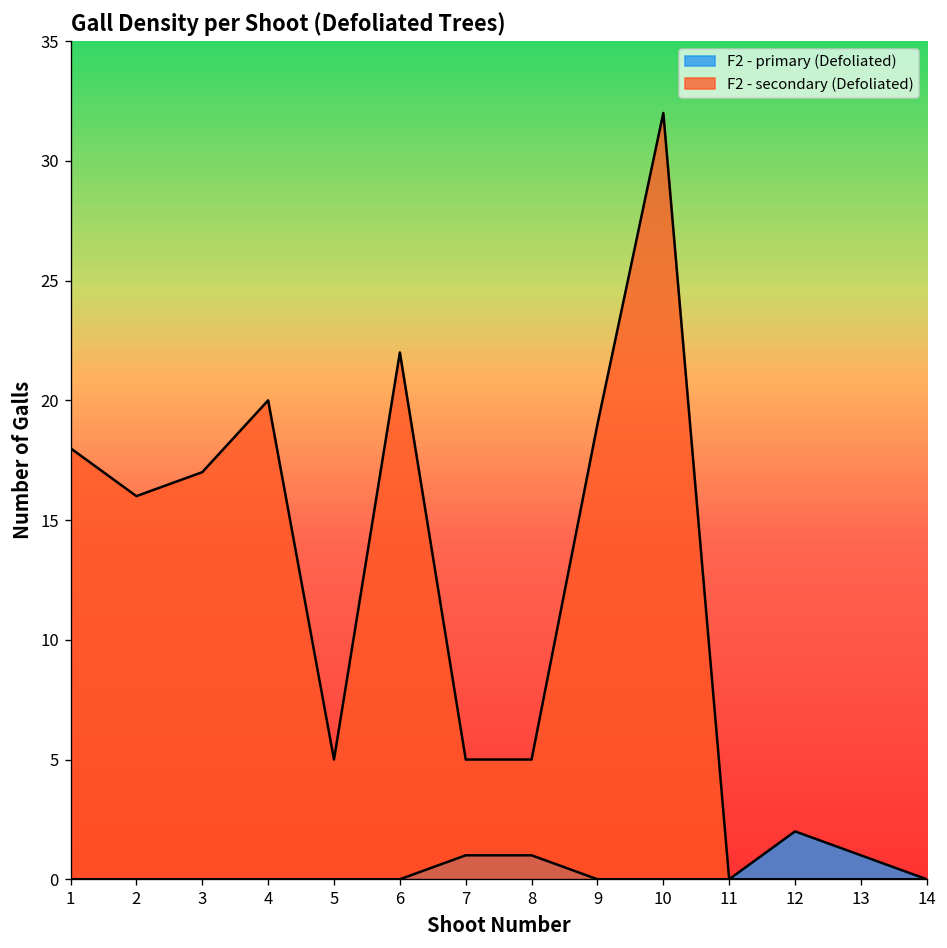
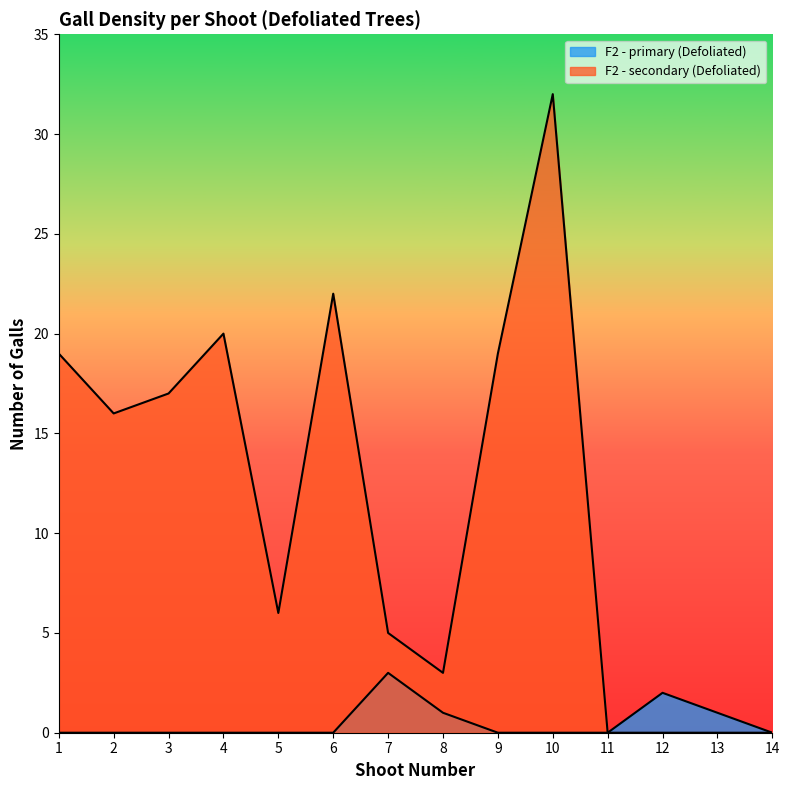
F2 - secondary (Defoliated), 1: 18 -> 19
F2 - secondary (Defoliated), 5: 5 -> 6
F2 - primary (Defoliated), 7: 1 -> 3
F2 - secondary (Defoliated), 8: 5 -> 3
